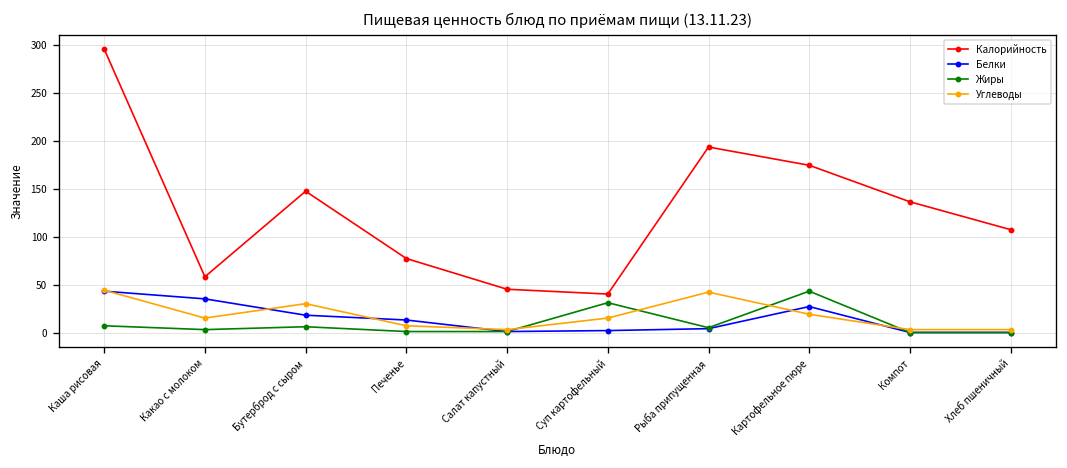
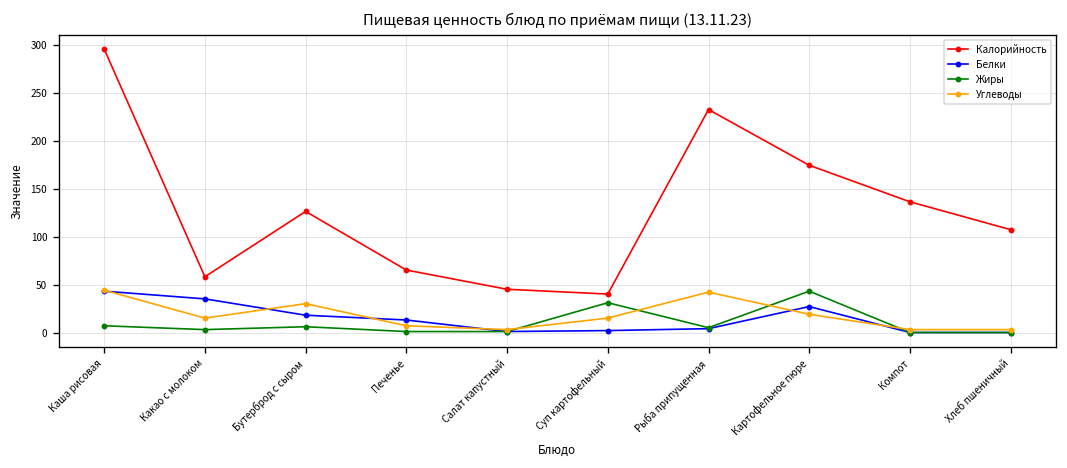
Калорийность, Бутерброд с сыром: 150 -> 130
Калорийность, Печенье: 80 -> 70
Калорийность, Рыба припущенная: 190 -> 230
